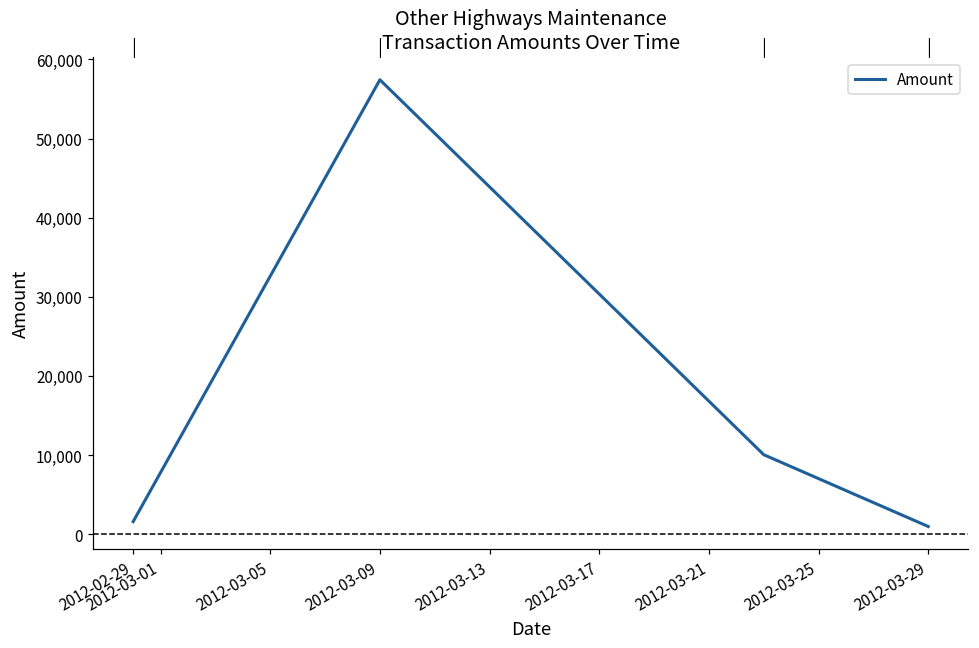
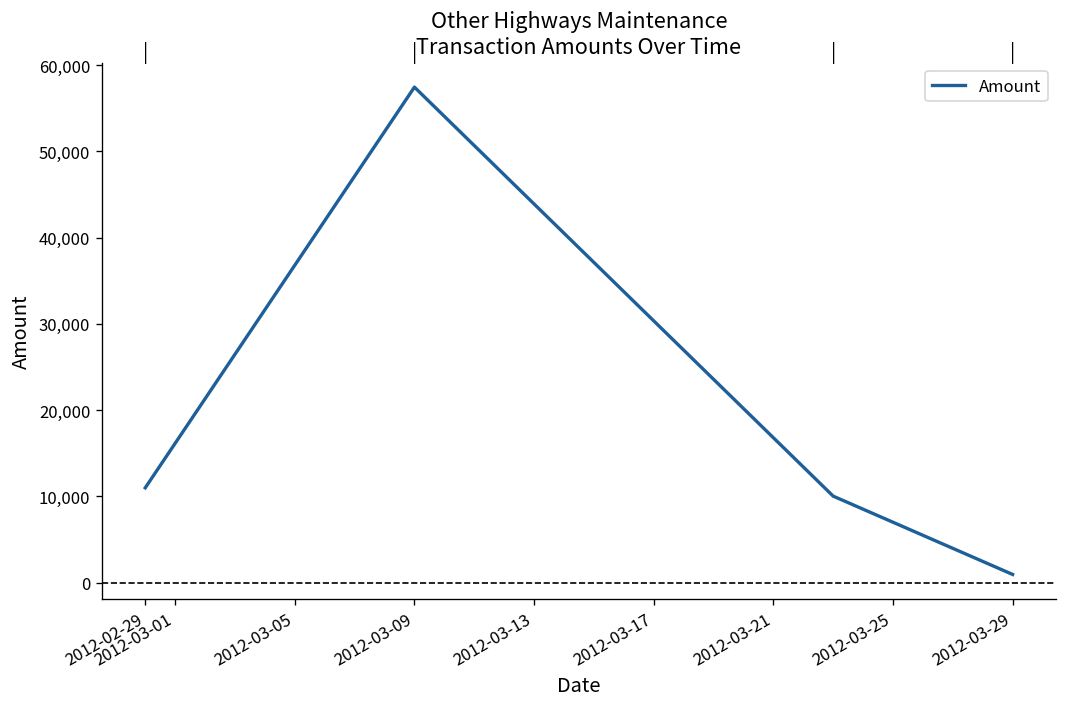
2012-02-29: 2,000 -> 11,000
